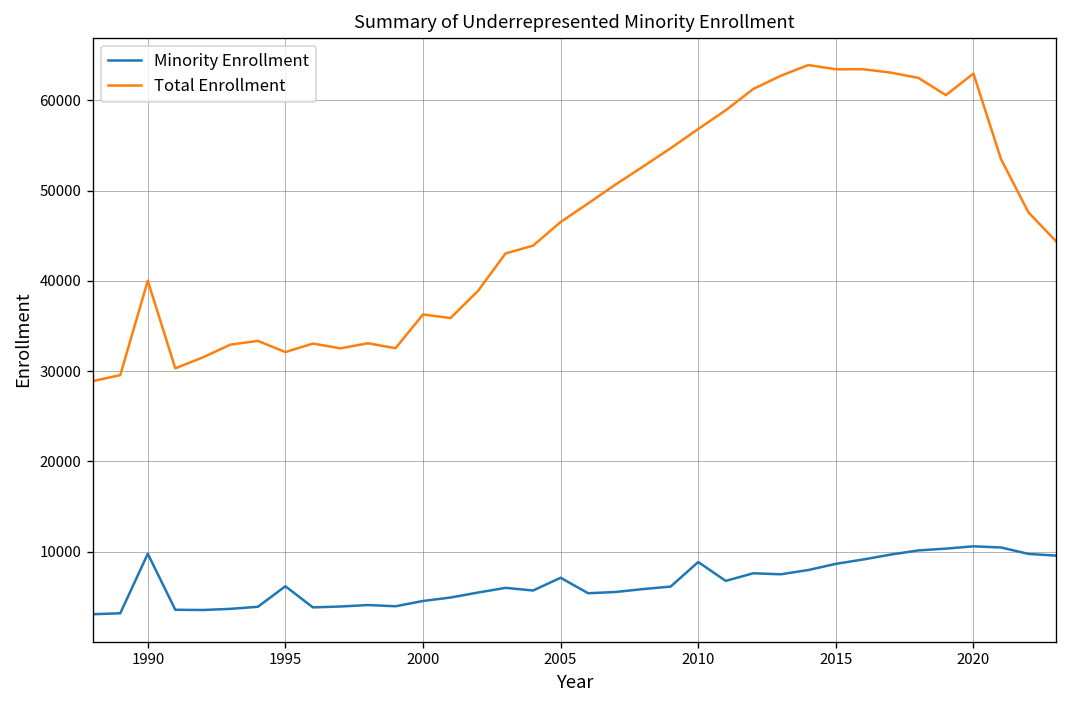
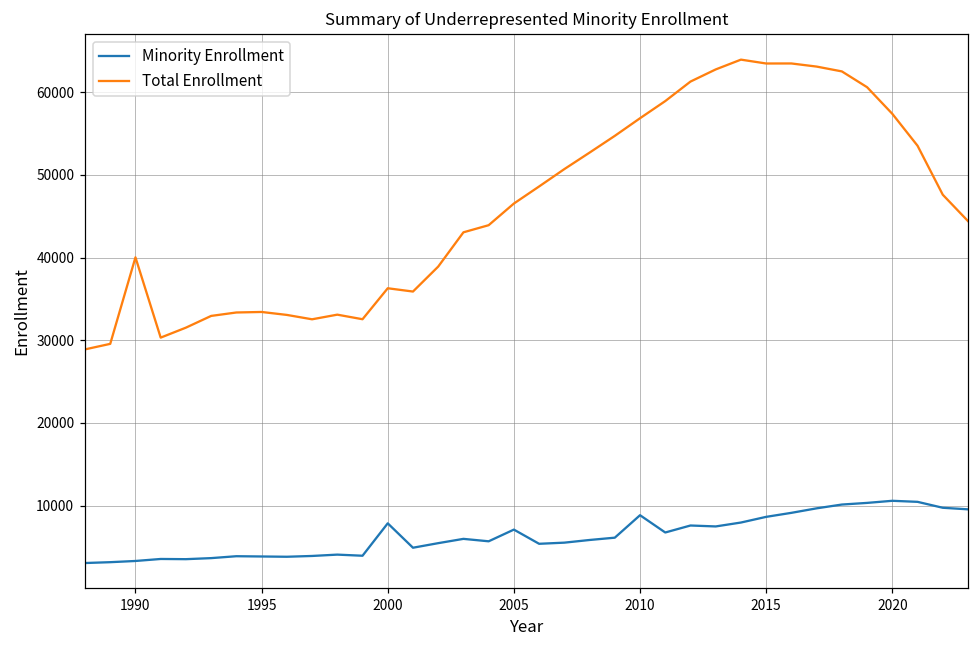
Minority Enrollment, 1990: 10000 -> 3000
Minority Enrollment, 1995: 6000 -> 4000
Total Enrollment, 1995: 32000 -> 33000
Minority Enrollment, 2000: 5000 -> 8000
Total Enrollment, 2020: 63000 -> 57000
